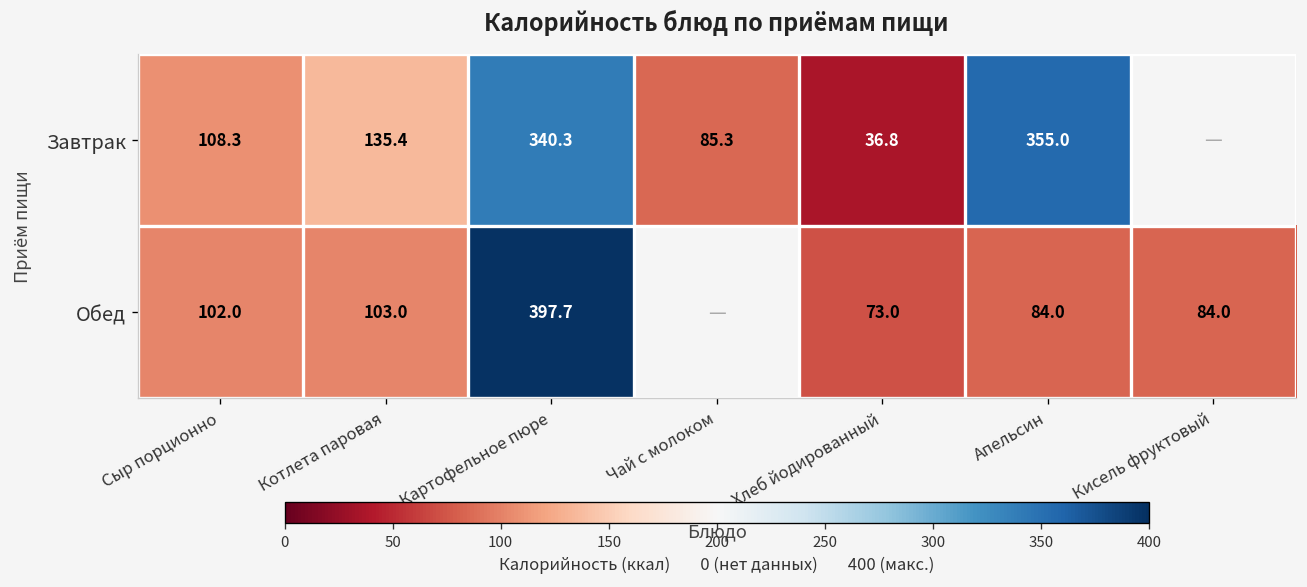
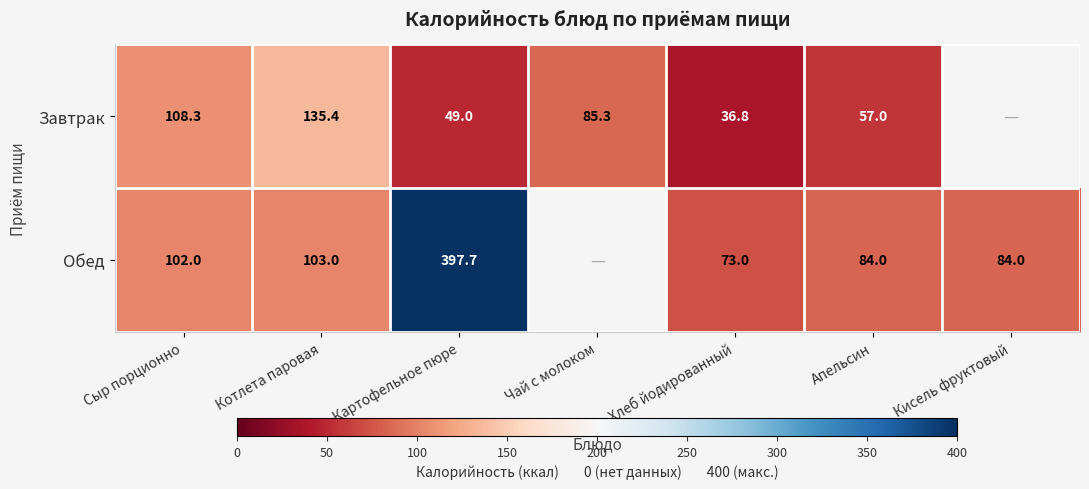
Завтрак, Картофельное пюре: 340.3 -> 49.0
Завтрак, Апельсин: 355.0 -> 57.0
